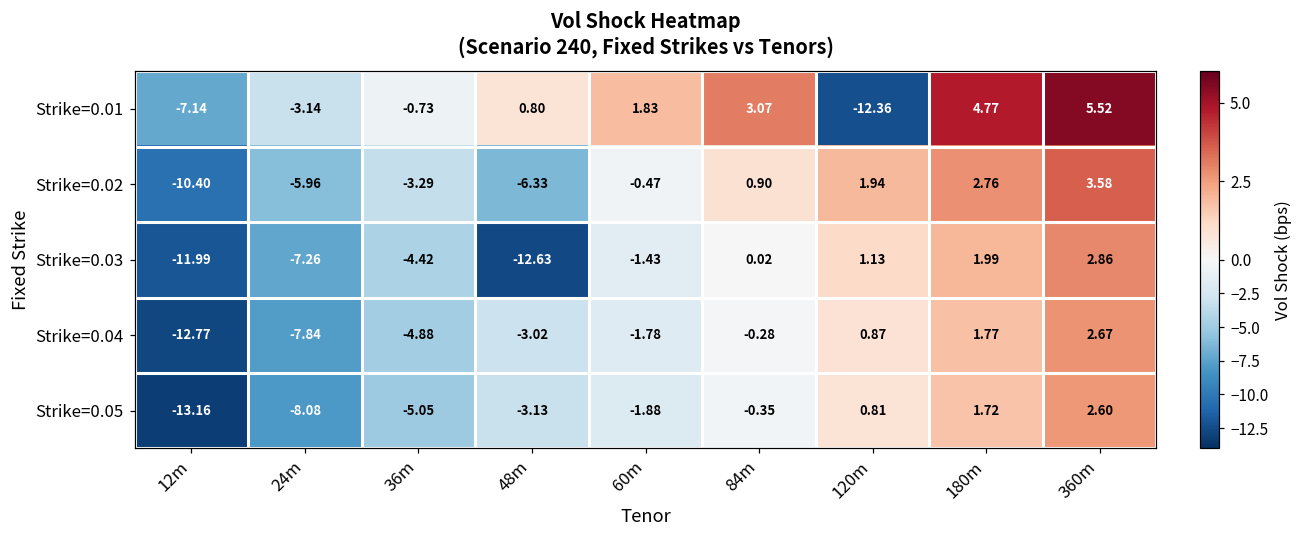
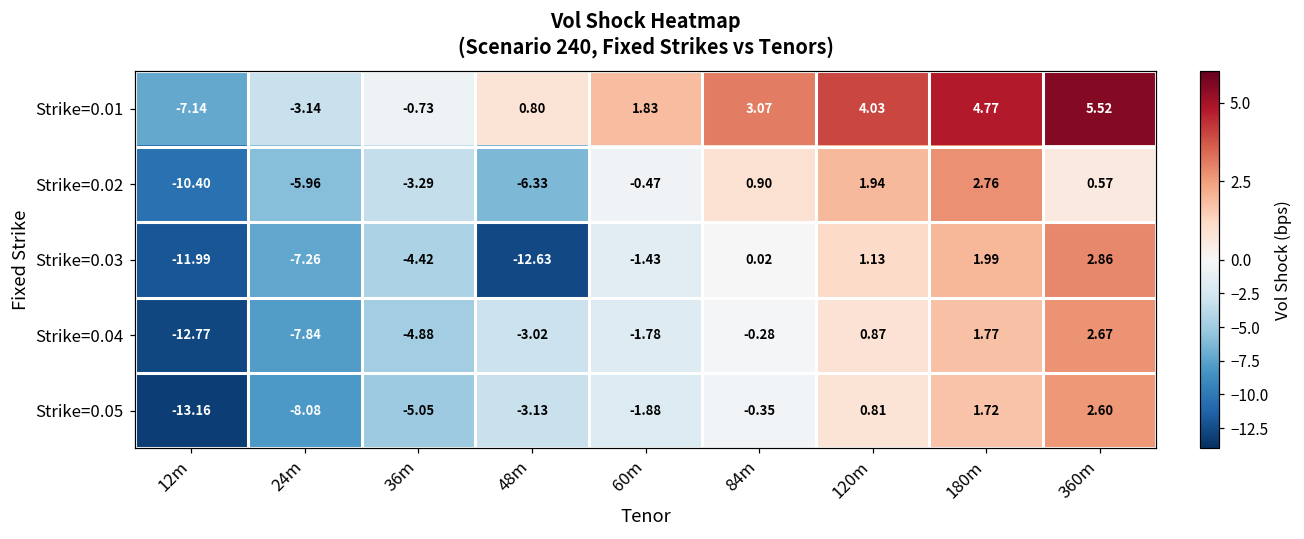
Strike=0.01, 120m: -12.36 -> 4.03
Strike=0.02, 360m: 3.58 -> 0.57
